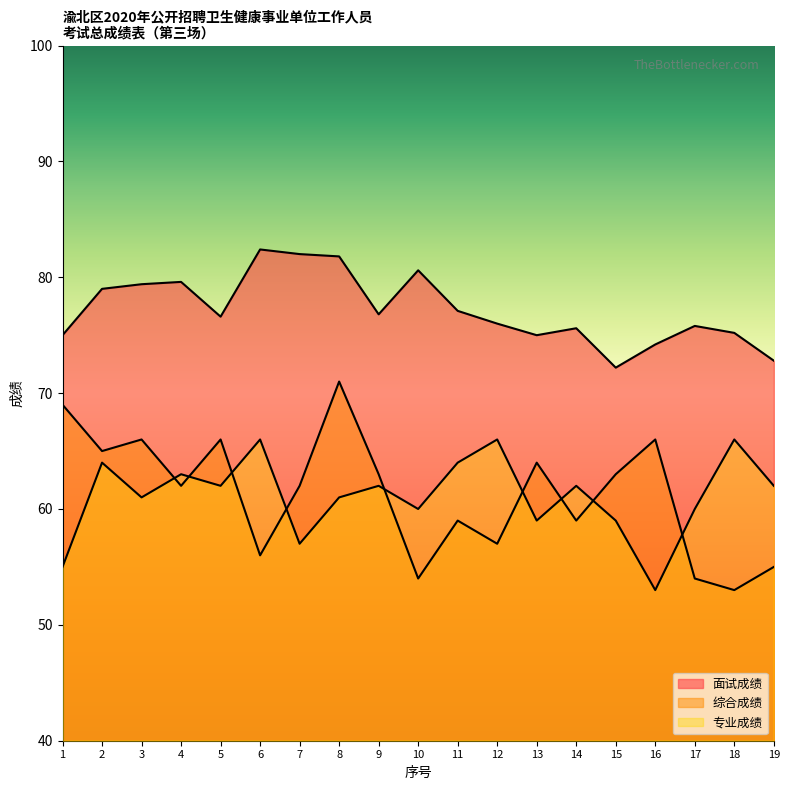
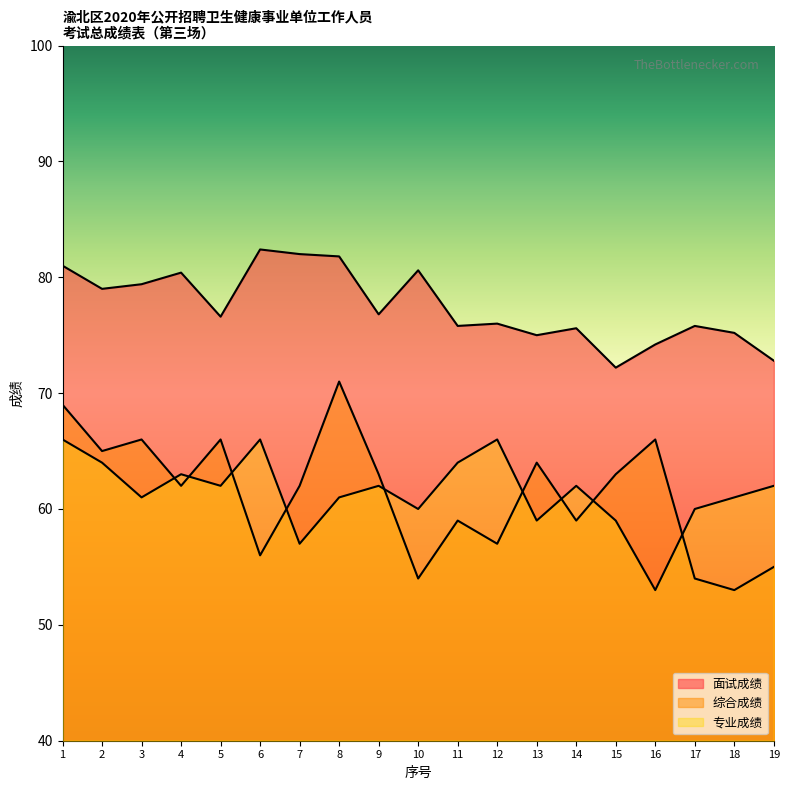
面试成绩, 1: 75 -> 81
专业成绩, 1: 55 -> 66
面试成绩, 4: 79.6 -> 80.4
面试成绩, 11: 77.1 -> 75.8
专业成绩, 18: 66 -> 61
